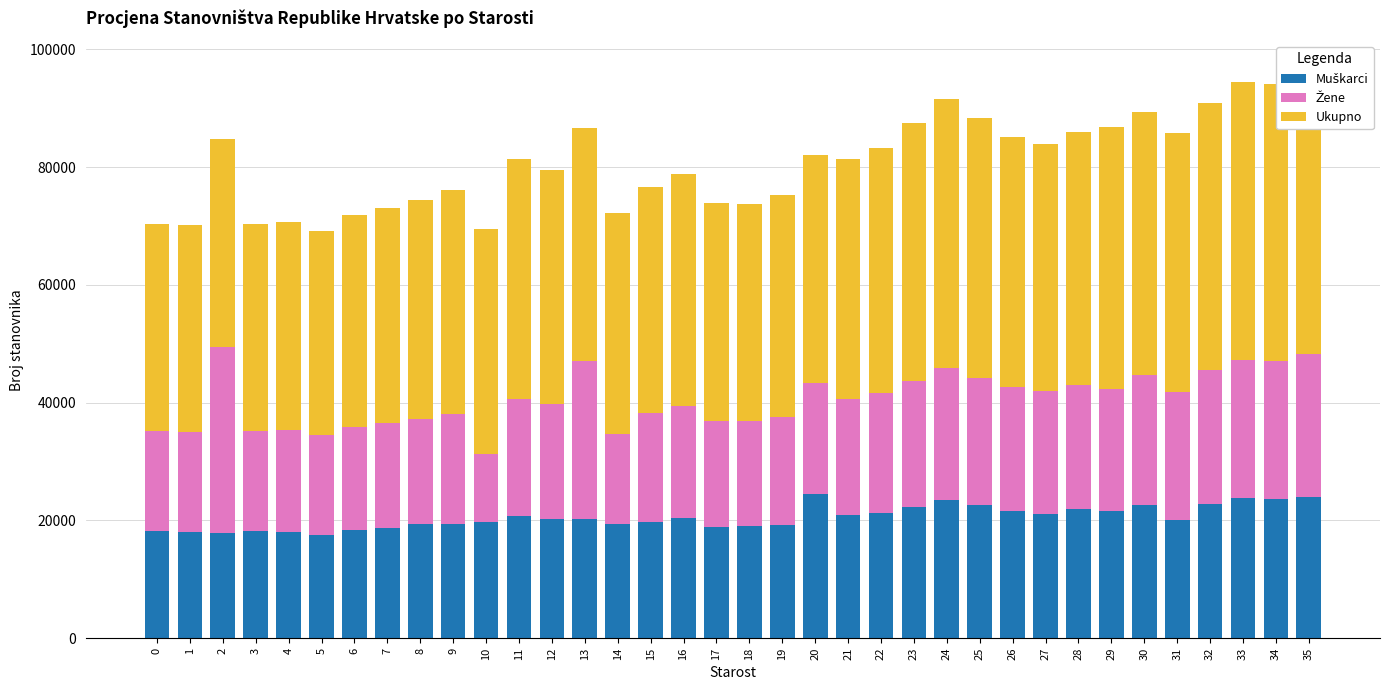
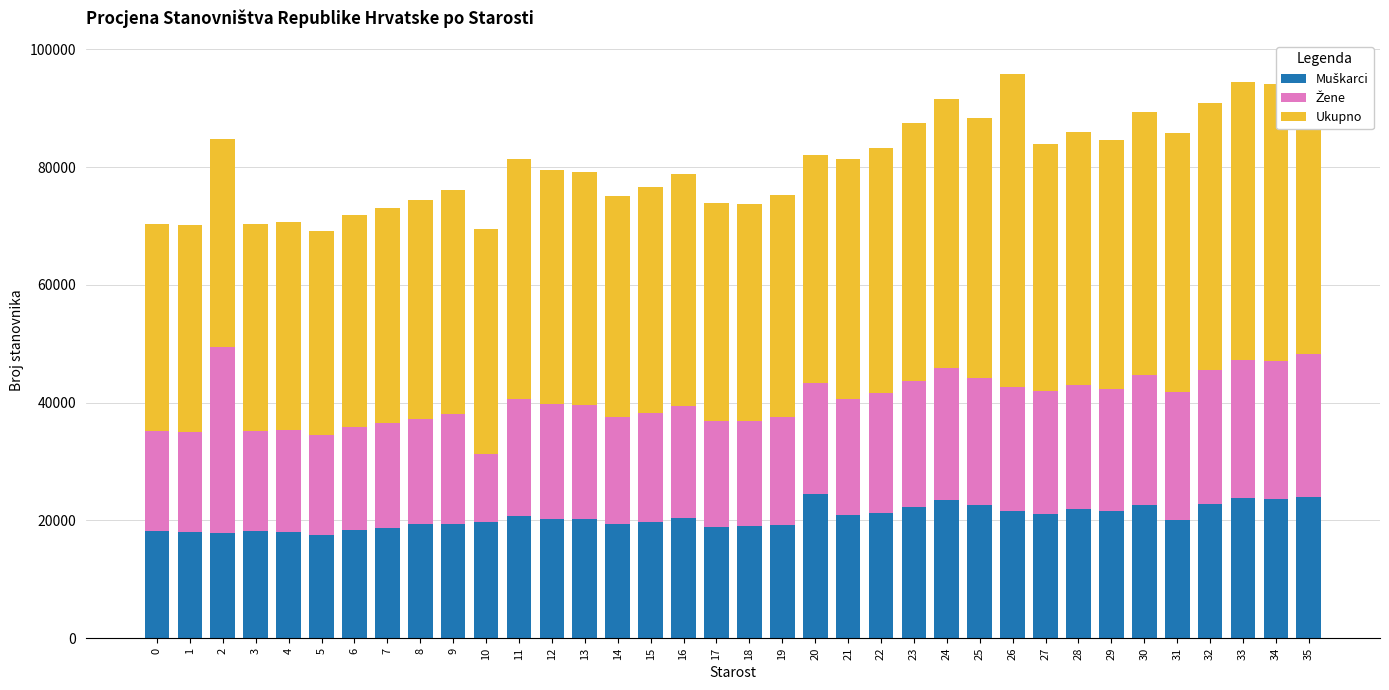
Žene, 13: 27000 -> 19000
Žene, 14: 15000 -> 18000
Ukupno, 26: 43000 -> 53000
Ukupno, 29: 44000 -> 42000
